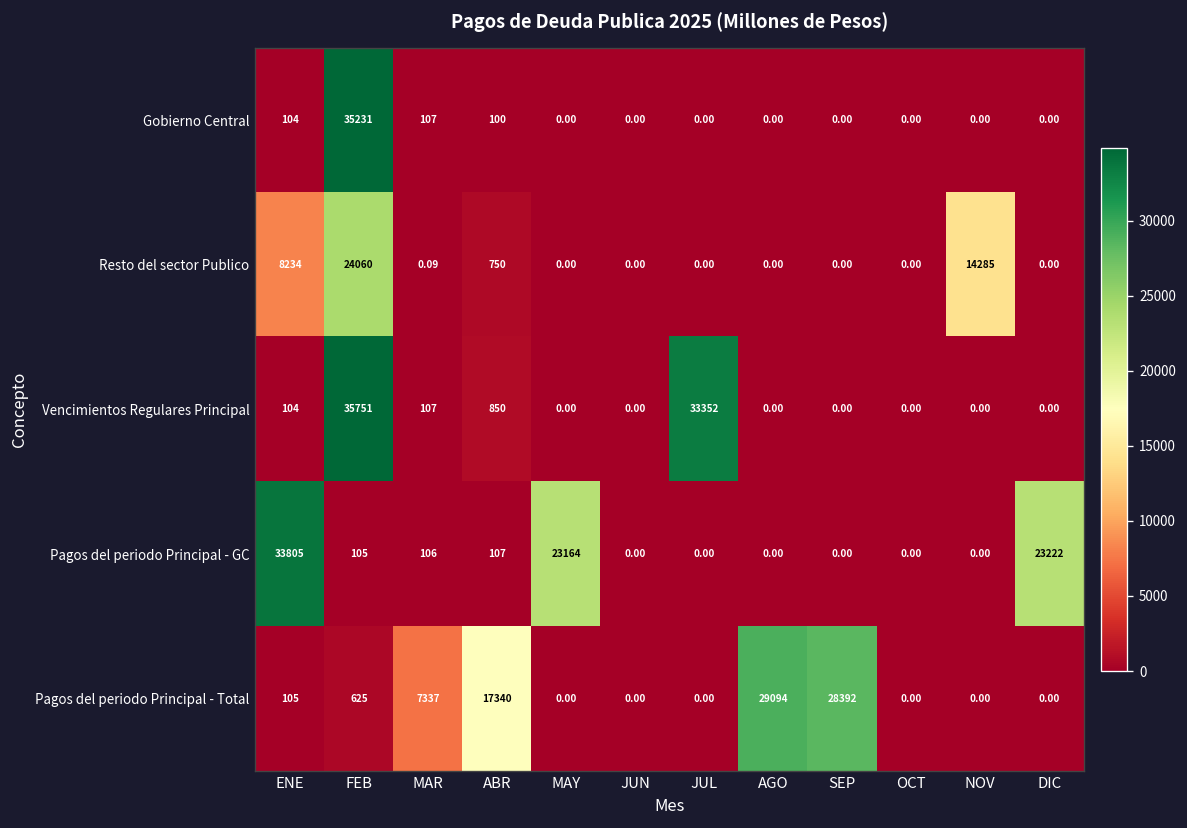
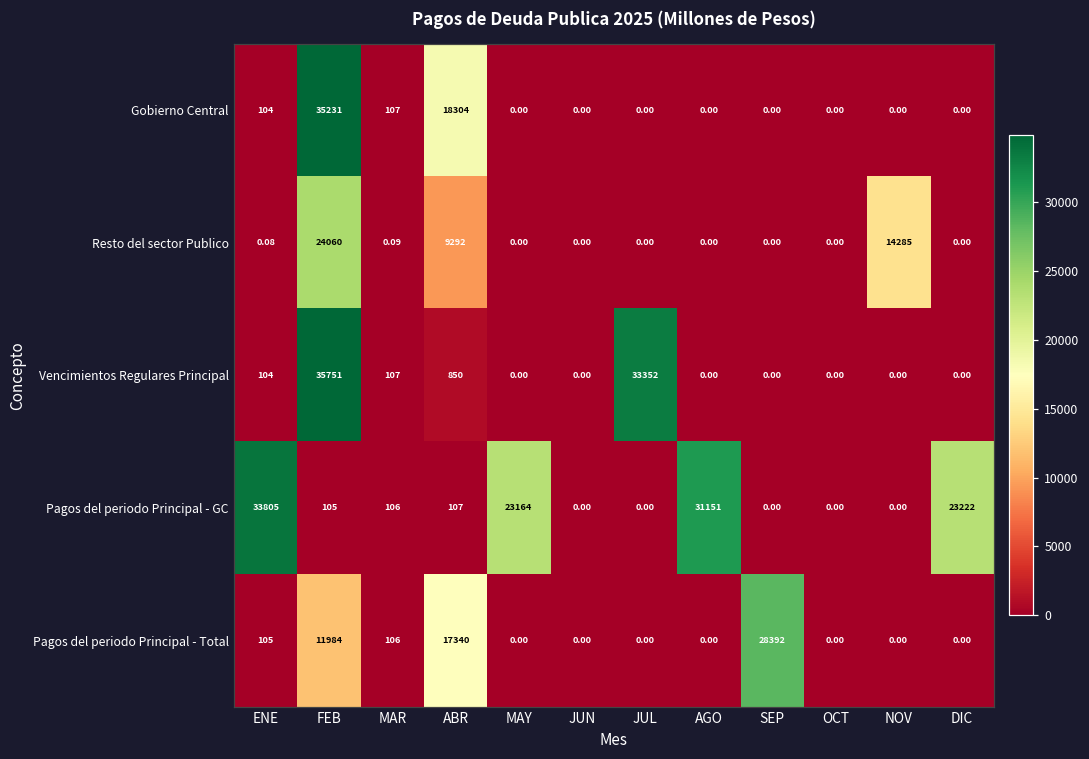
Gobierno Central, ABR: 100 -> 18304
Resto del sector Publico, ENE: 8234 -> 0.08
Resto del sector Publico, ABR: 750 -> 9292
Pagos del periodo Principal - GC, AGO: 0.00 -> 31151
Pagos del periodo Principal - Total, FEB: 625 -> 11984
Pagos del periodo Principal - Total, MAR: 7337 -> 106
Pagos del periodo Principal - Total, AGO: 29094 -> 0.00
